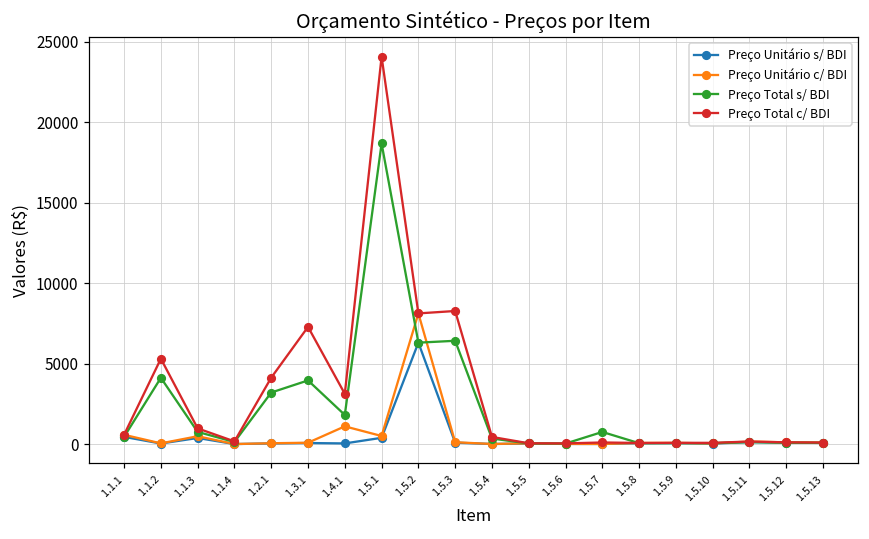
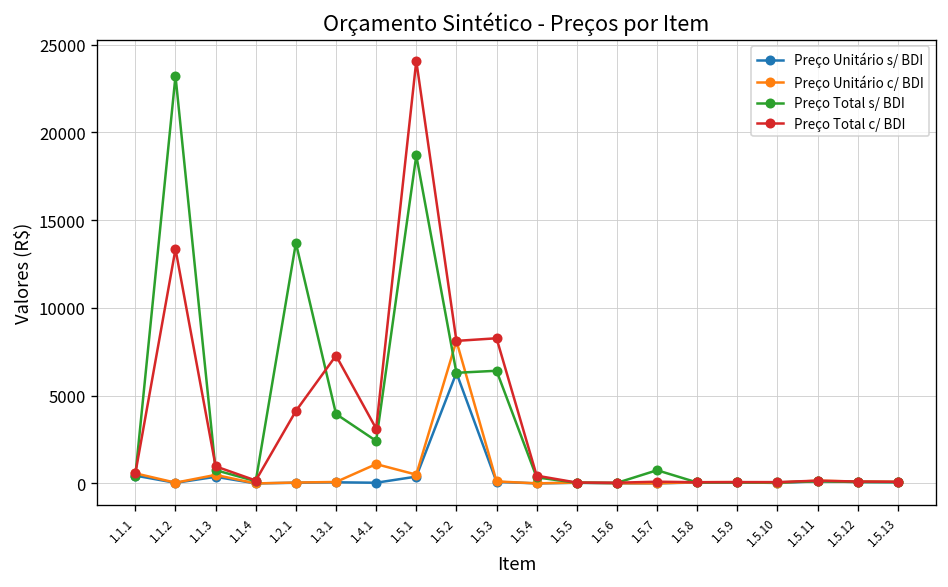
Preço Total s/ BDI, 1.1.2: 4100 -> 23200
Preço Total c/ BDI, 1.1.2: 5300 -> 13400
Preço Total s/ BDI, 1.2.1: 3200 -> 13700
Preço Total s/ BDI, 1.4.1: 1800 -> 2400
